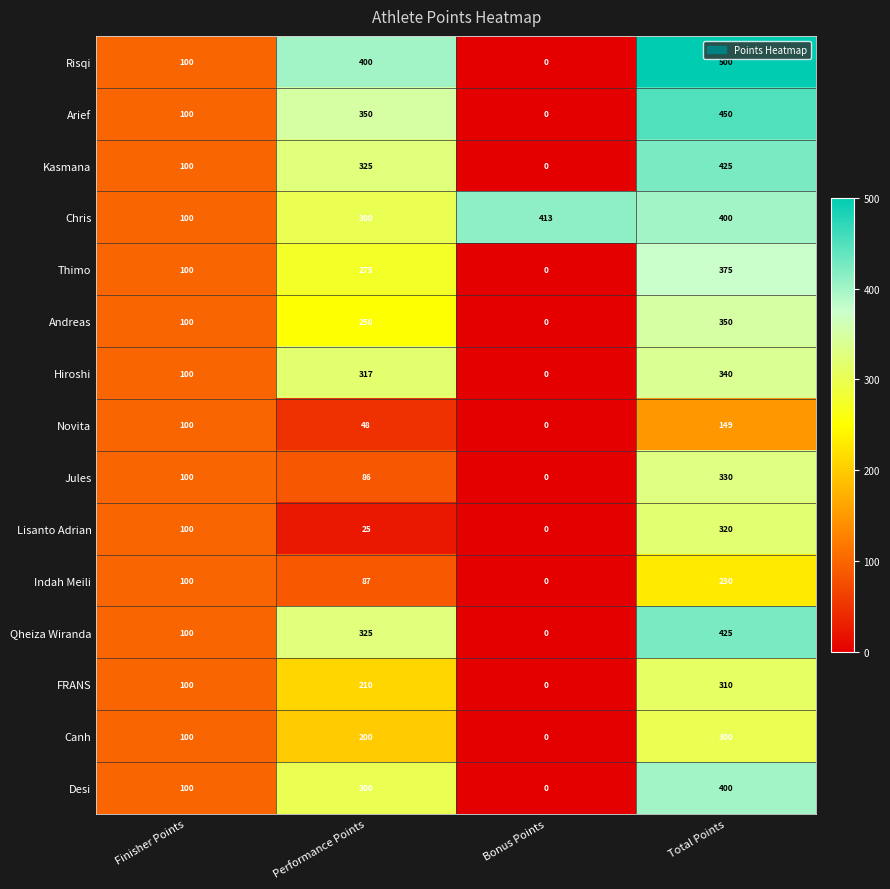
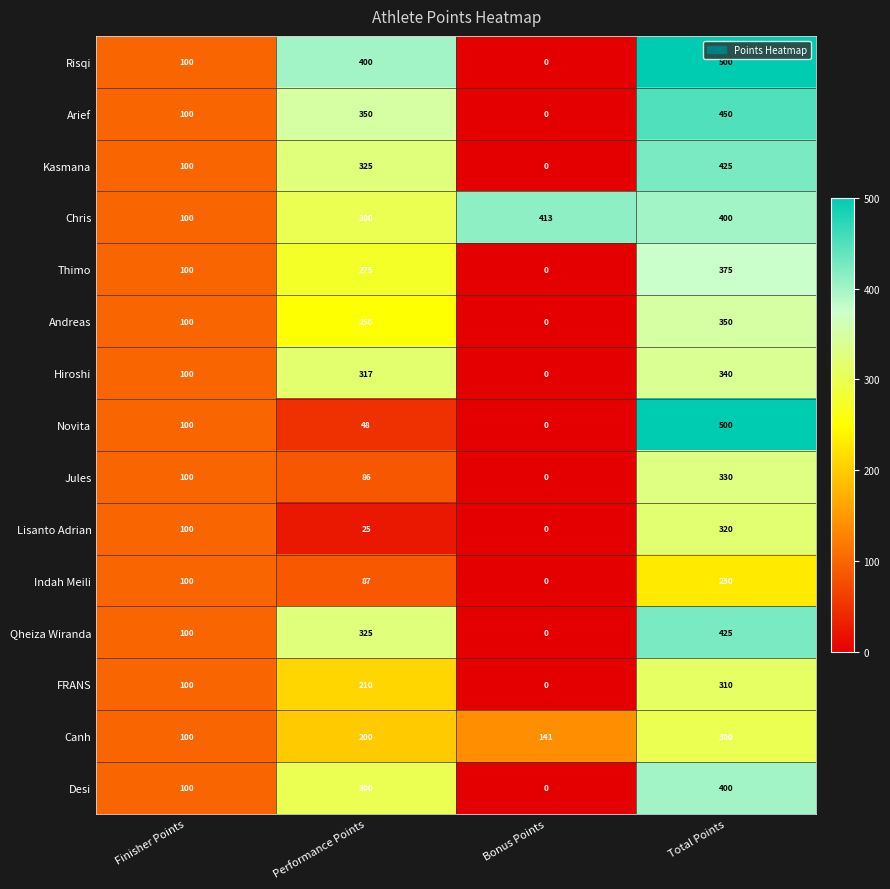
Novita, Total Points: 149 -> 500
Canh, Bonus Points: 0 -> 141
